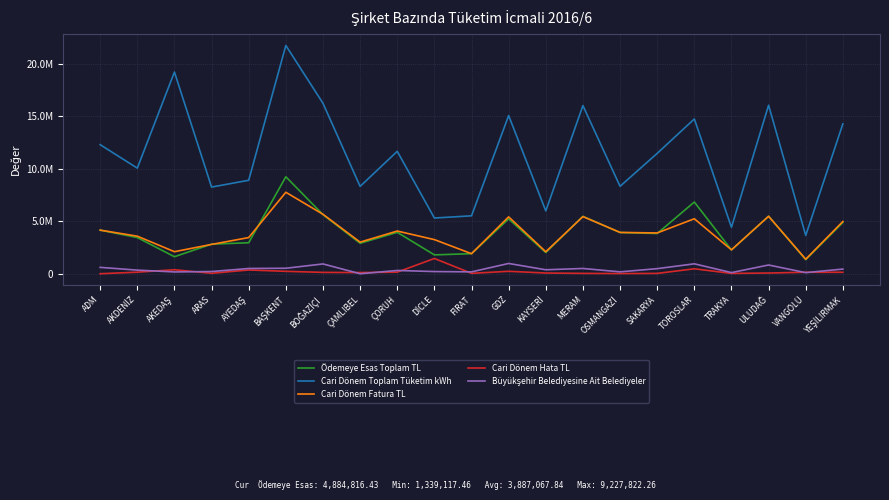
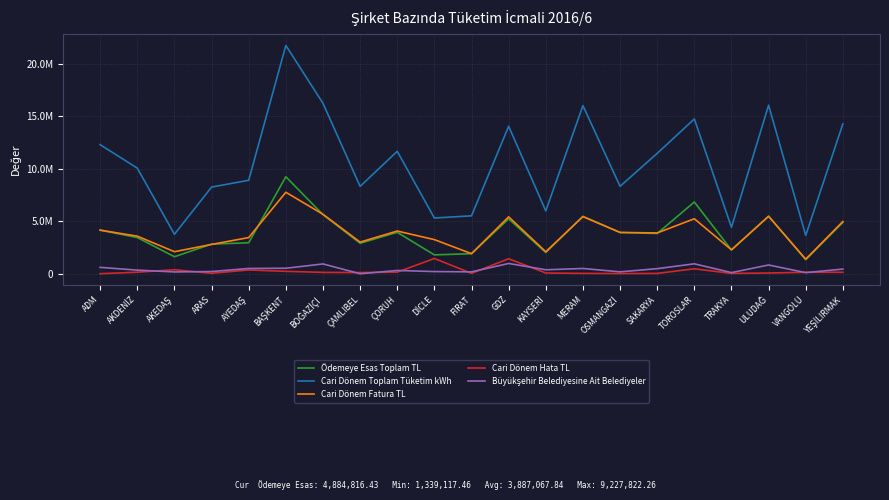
Cari Dönem Toplam Tüketim kWh, AKEDAŞ: 19200000 -> 3800000
Cari Dönem Toplam Tüketim kWh, GDZ: 15100000 -> 14000000
Cari Dönem Hata TL, GDZ: 200000 -> 1400000
